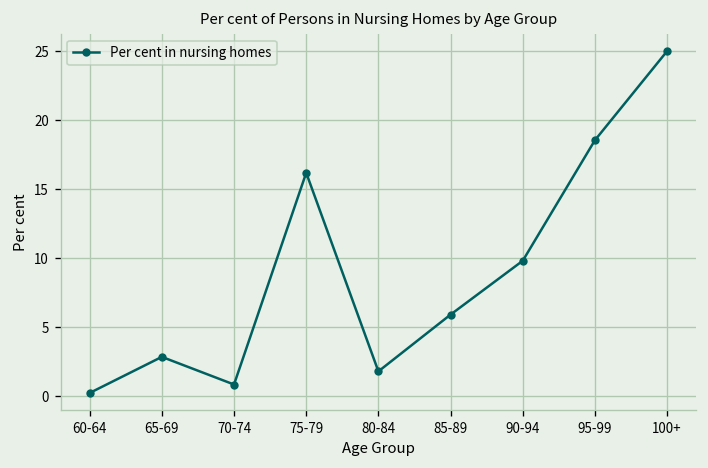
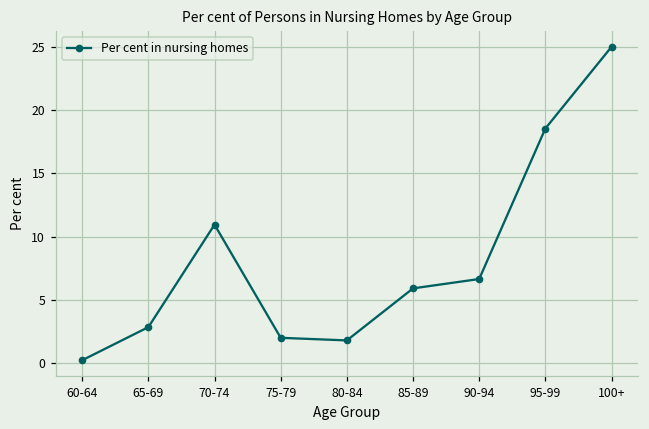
70-74: 0.8 -> 10.9
75-79: 16.2 -> 2.0
90-94: 9.8 -> 6.7
